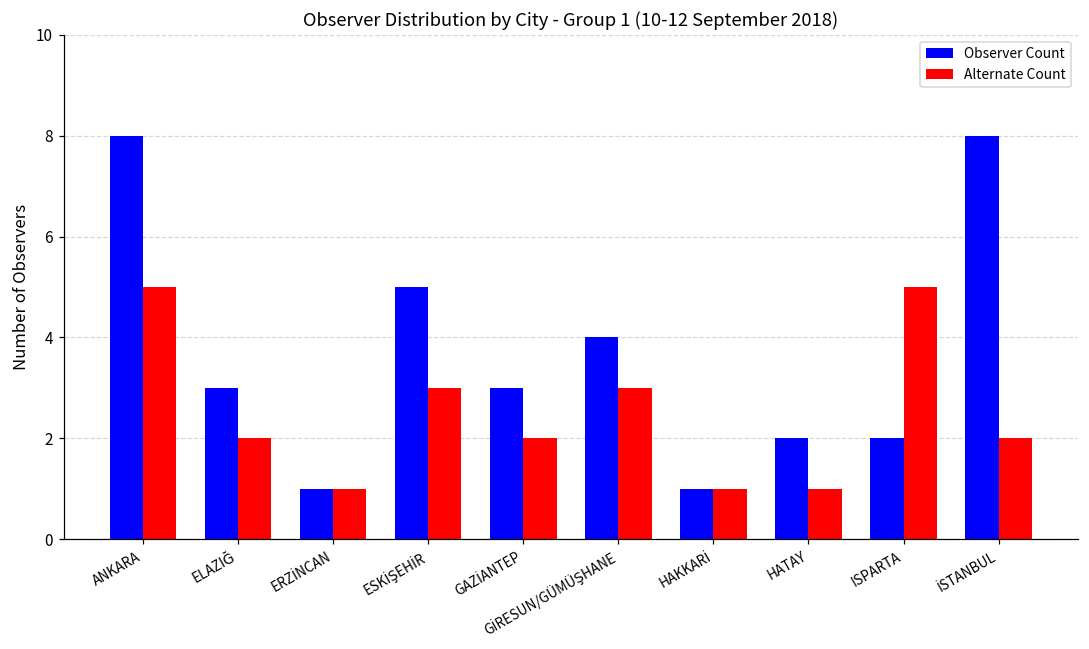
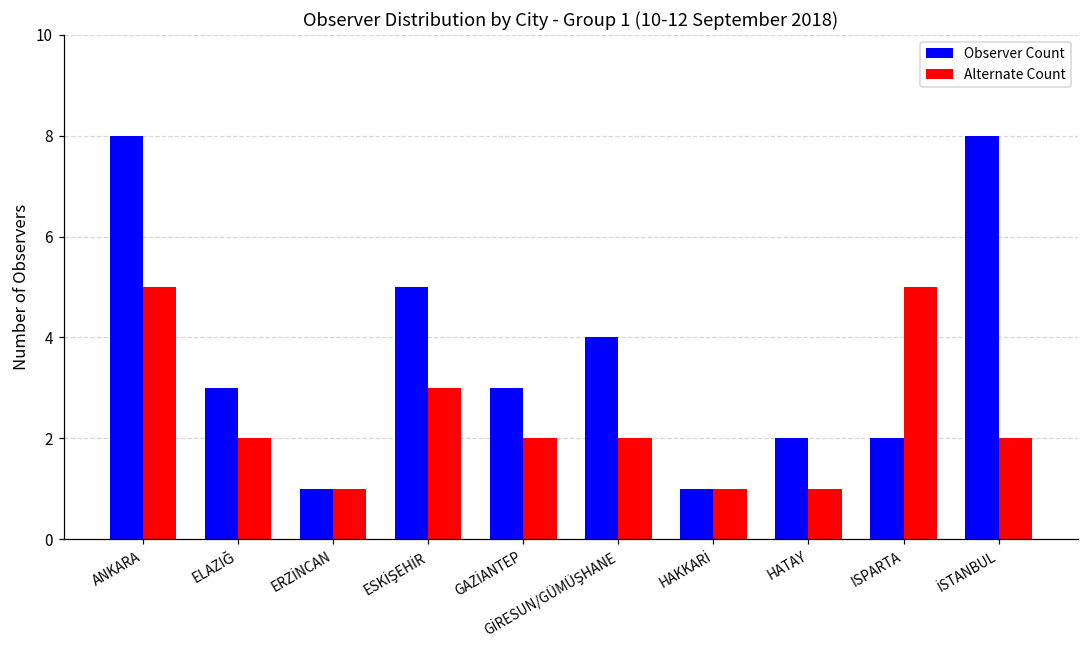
Alternate Count, GİRESUN/GÜMÜŞHANE: 3 -> 2
